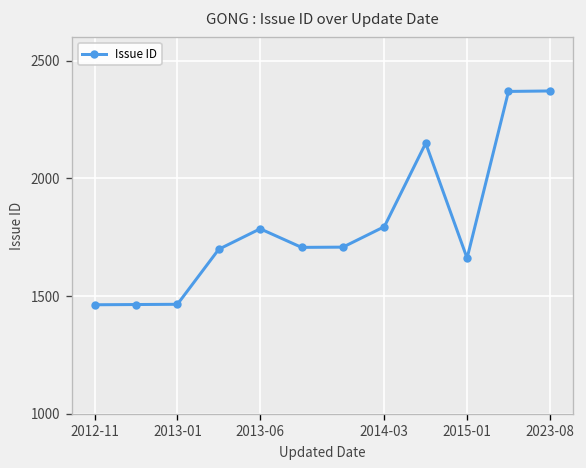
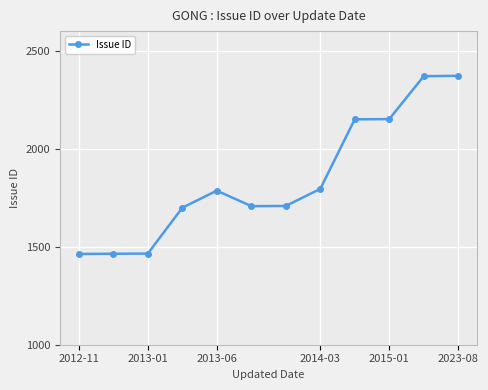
2015-01: 1660 -> 2150
